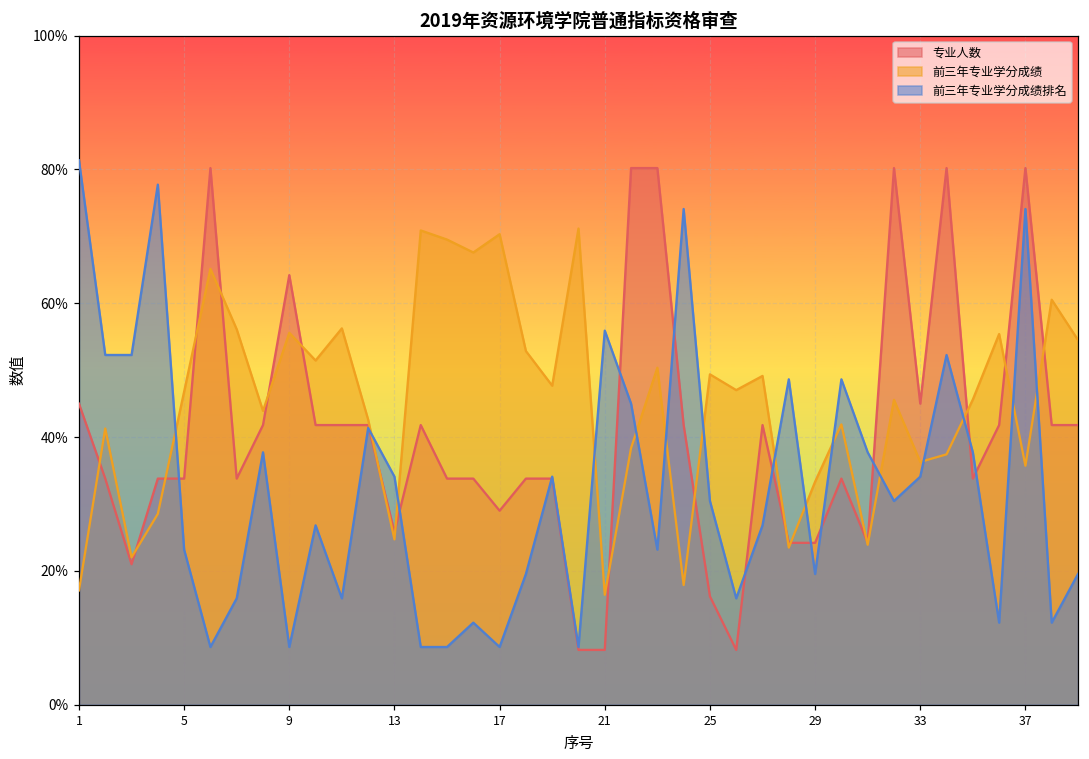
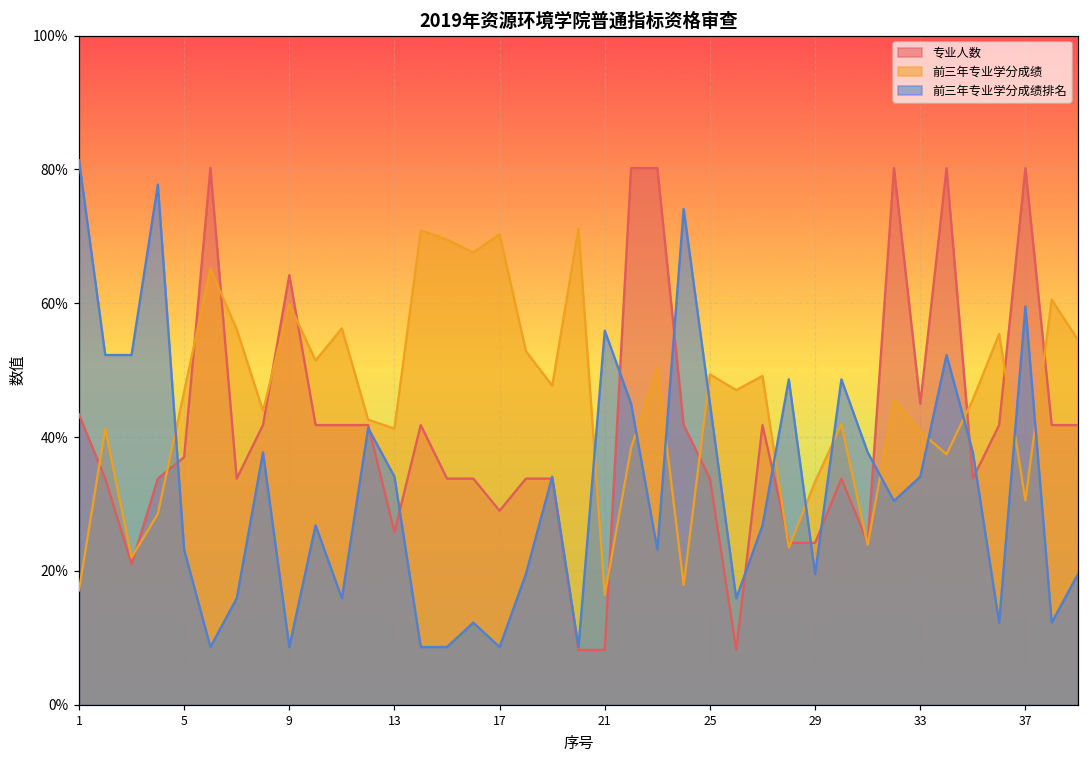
专业人数, 1: 45% -> 43%
专业人数, 5: 34% -> 37%
前三年专业学分成绩, 9: 56% -> 60%
前三年专业学分成绩, 13: 25% -> 41%
专业人数, 25: 16% -> 34%
前三年专业学分成绩排名, 25: 30% -> 45%
前三年专业学分成绩, 33: 36% -> 41%
前三年专业学分成绩, 37: 36% -> 31%
前三年专业学分成绩排名, 37: 74% -> 60%
